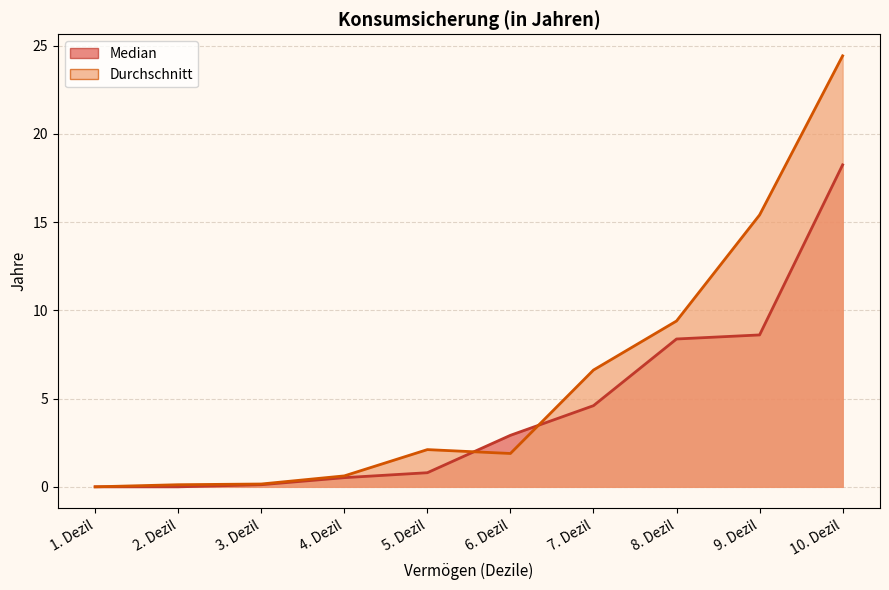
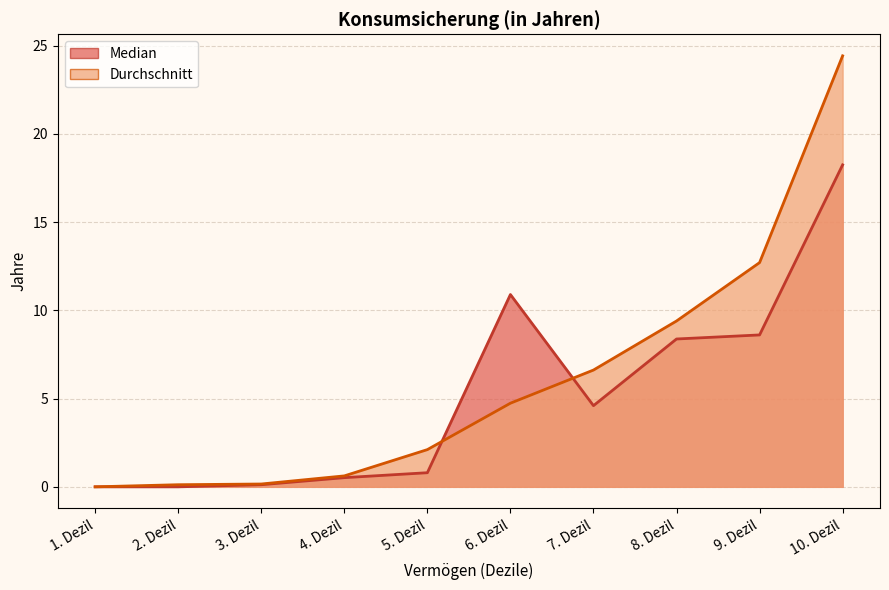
Median, 6. Dezil: 2.9 -> 10.9
Durchschnitt, 6. Dezil: 1.9 -> 4.7
Durchschnitt, 9. Dezil: 15.4 -> 12.7
